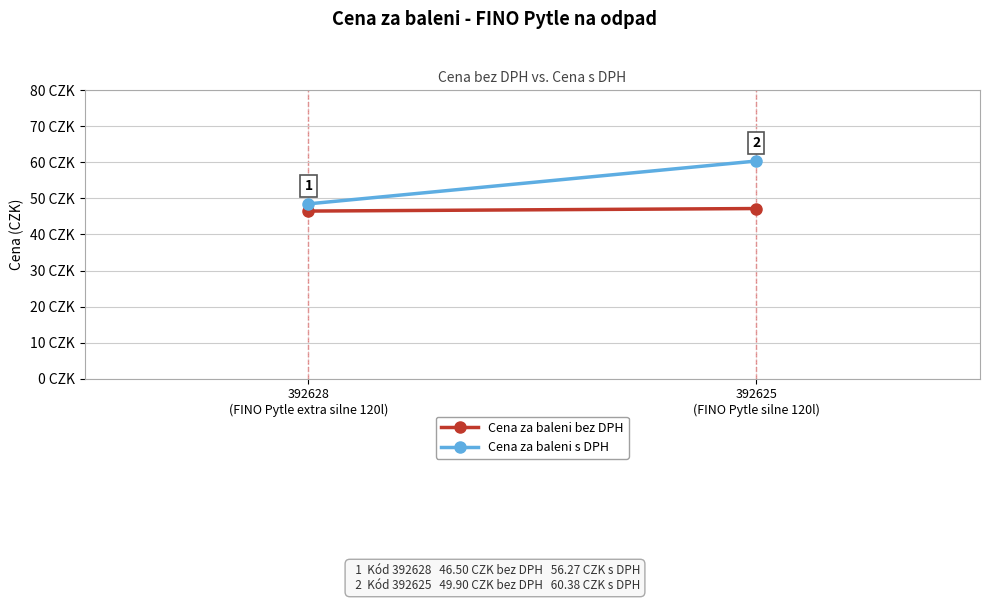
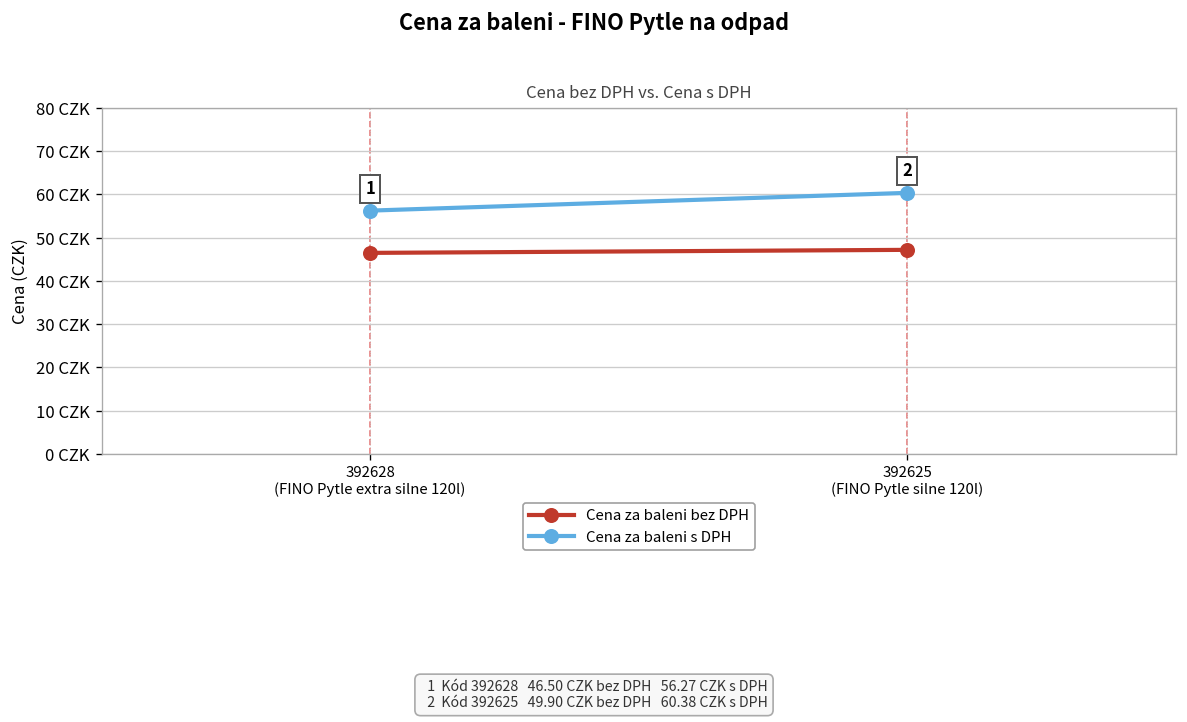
Cena za baleni s DPH, 392628 (FINO Pytle extra silne 120l): 49 CZK -> 56 CZK
